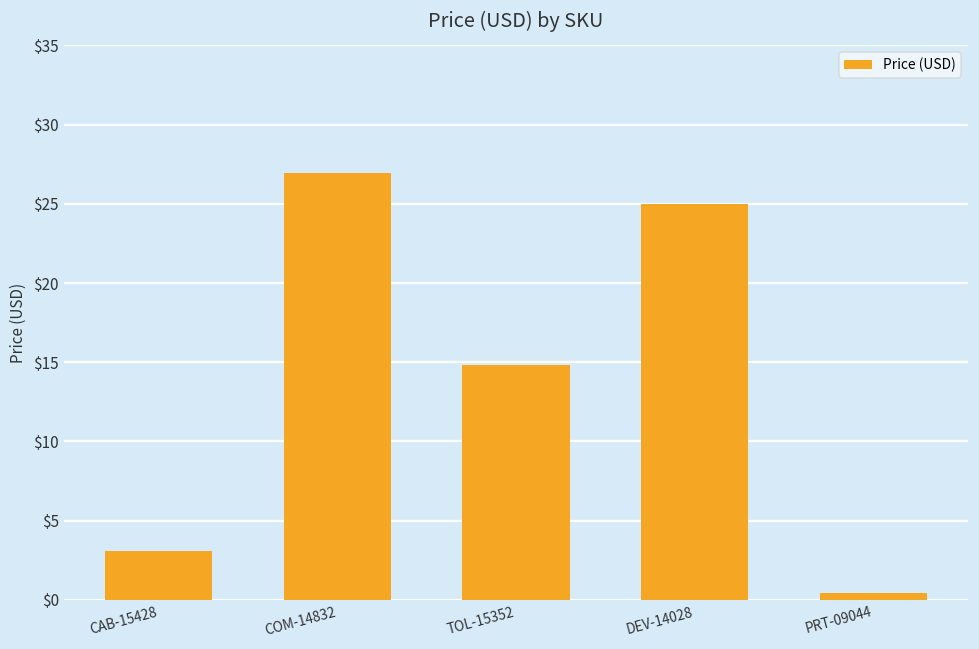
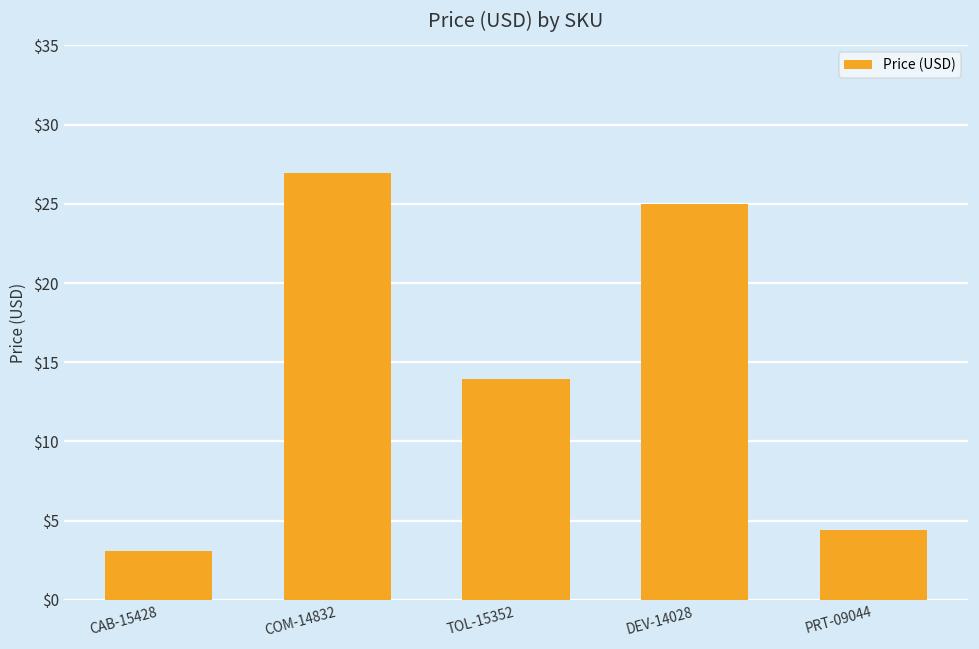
TOL-15352: $14.8 -> $14.0
PRT-09044: $0.5 -> $4.4
